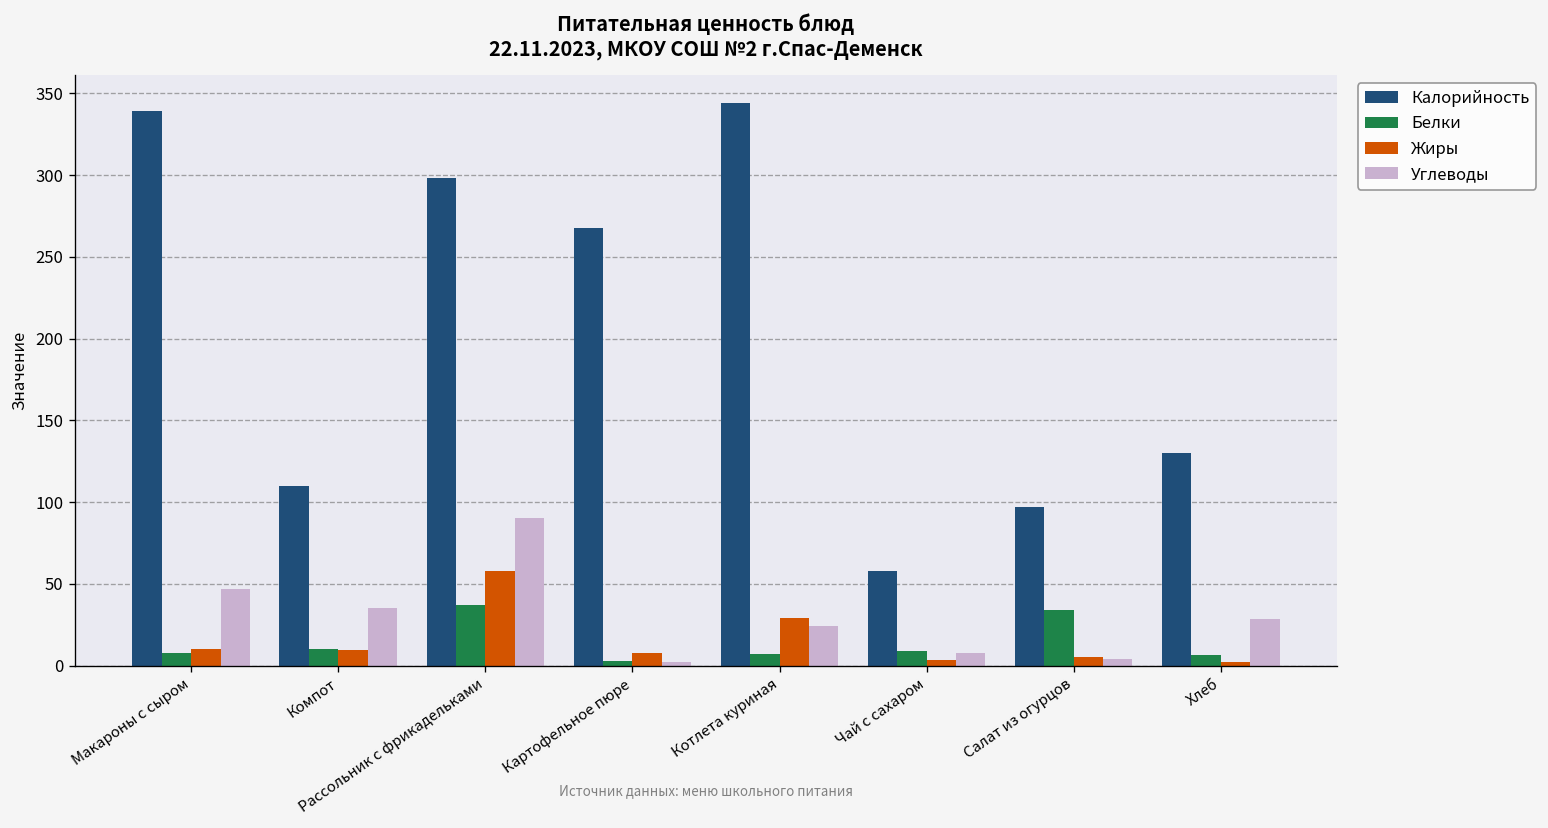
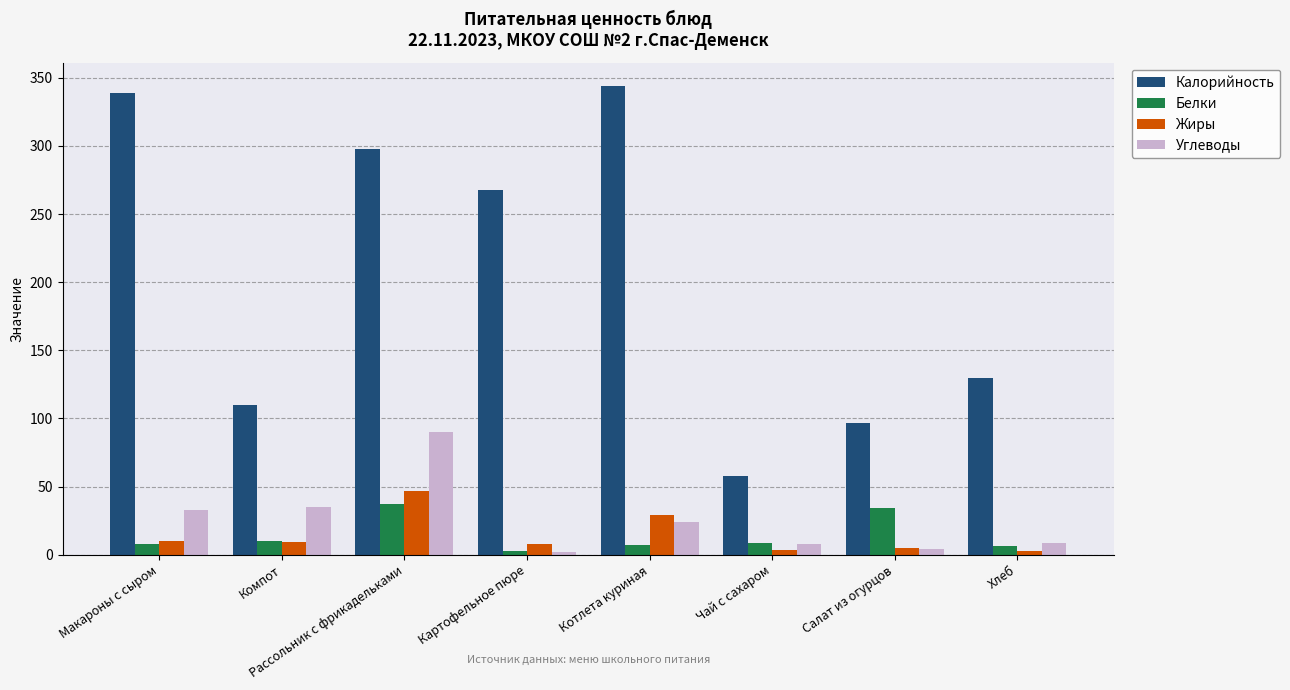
Углеводы, Макароны с сыром: 47 -> 33
Жиры, Рассольник с фрикадельками: 58 -> 47
Углеводы, Хлеб: 28 -> 9
